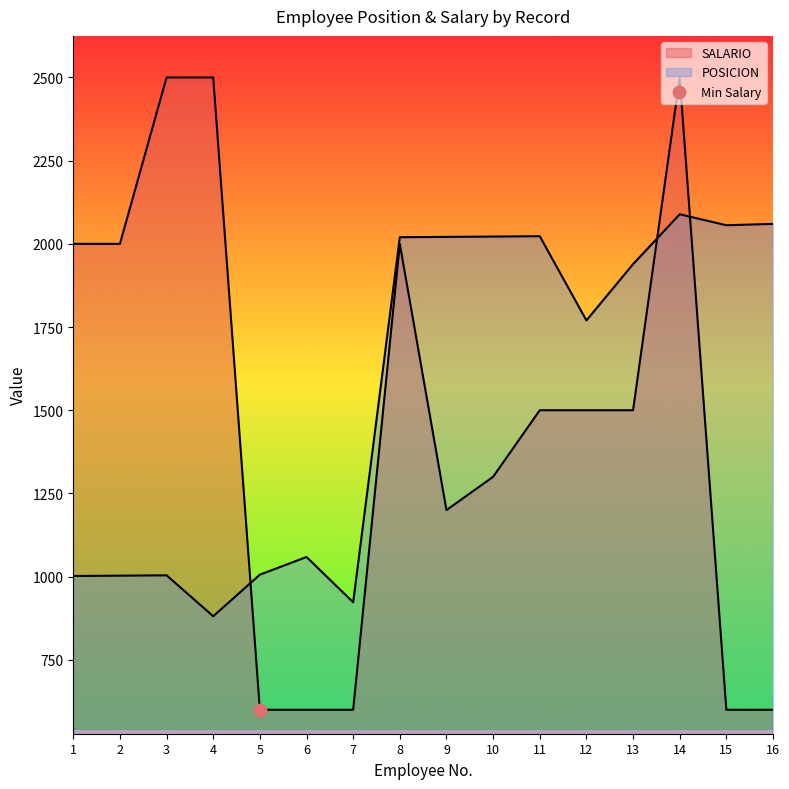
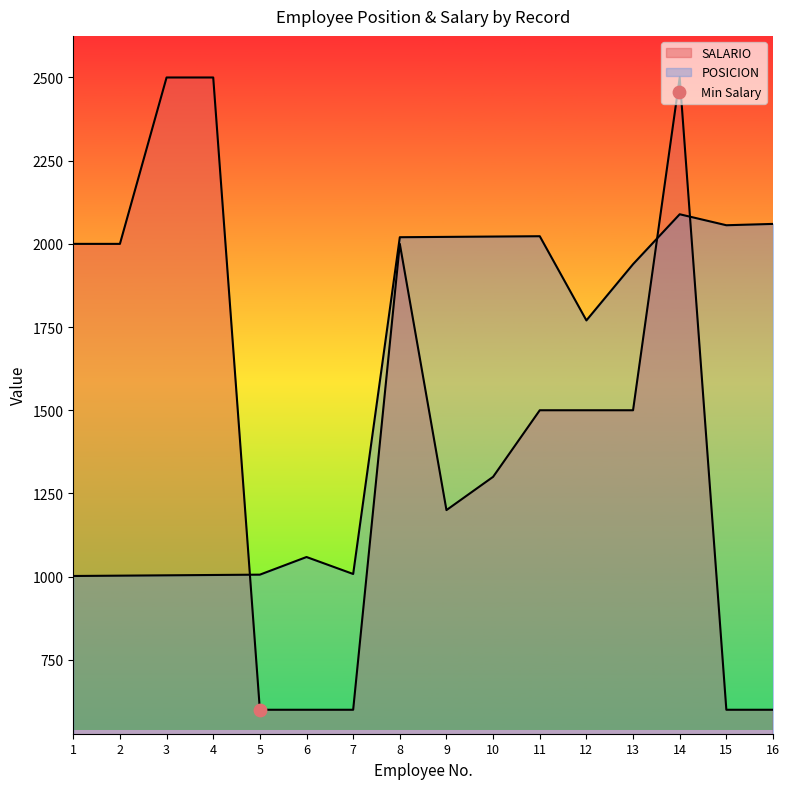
POSICION, 4: 880 -> 1010
POSICION, 7: 920 -> 1010
